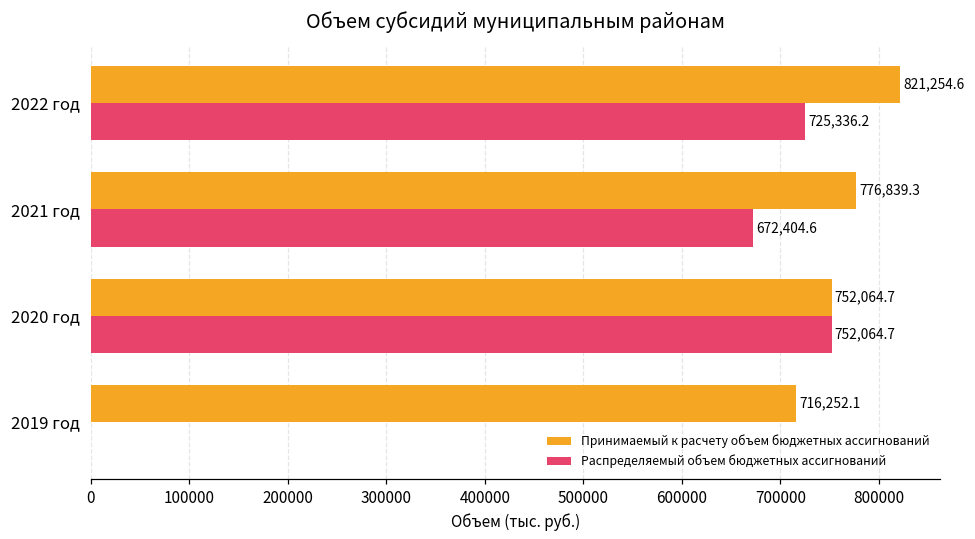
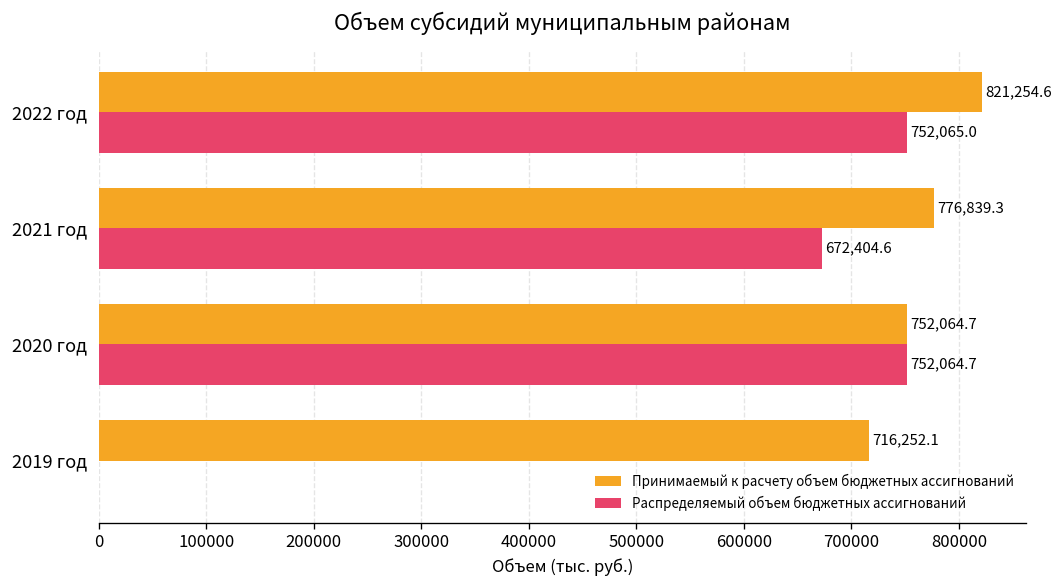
Распределяемый объем бюджетных ассигнований, 2022 год: 725,336.2 -> 752,065.0
